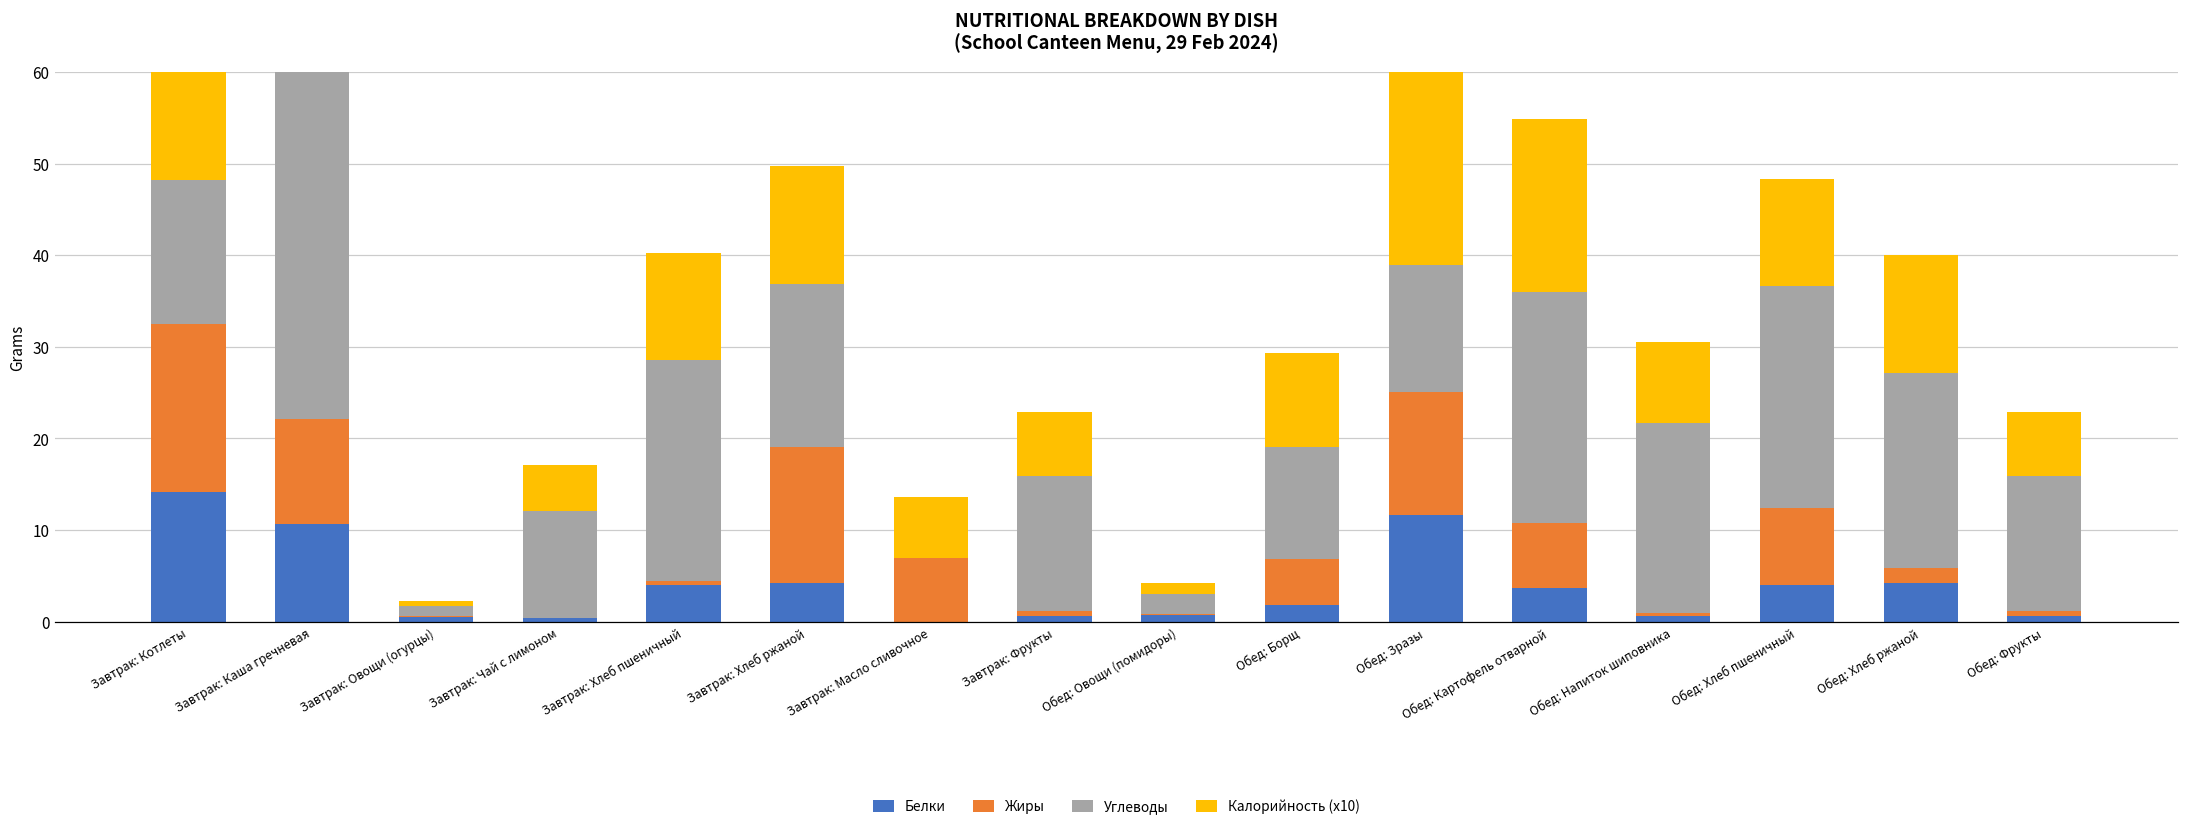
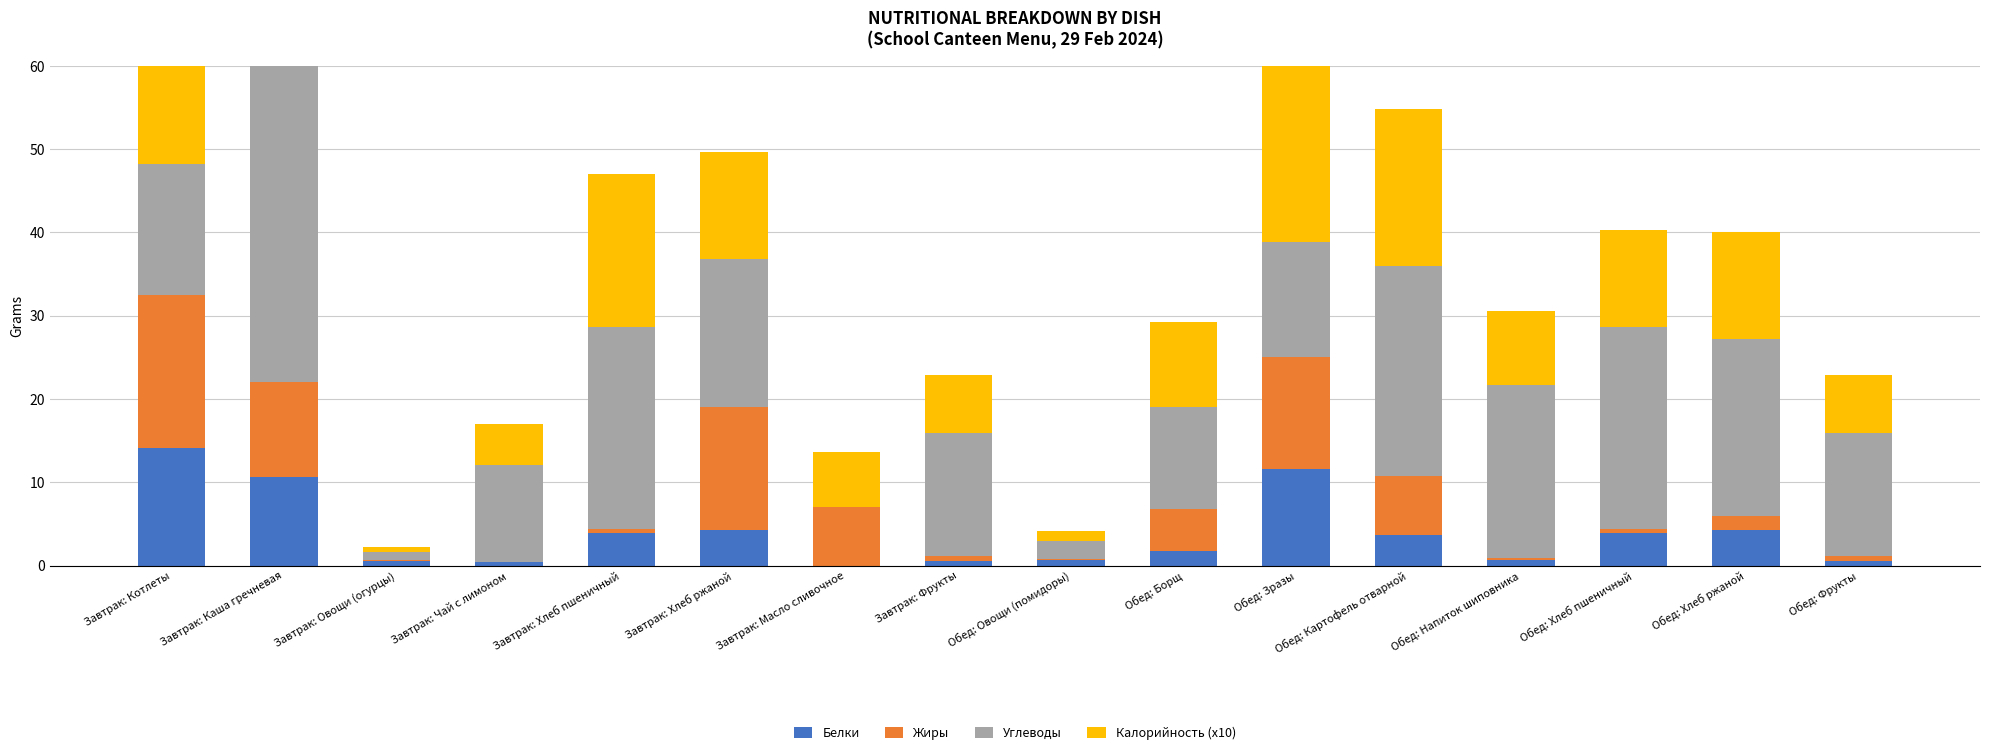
Калорийность (x10), Завтрак: Хлеб пшеничный: 12 -> 18
Жиры, Обед: Хлеб пшеничный: 9 -> 1
